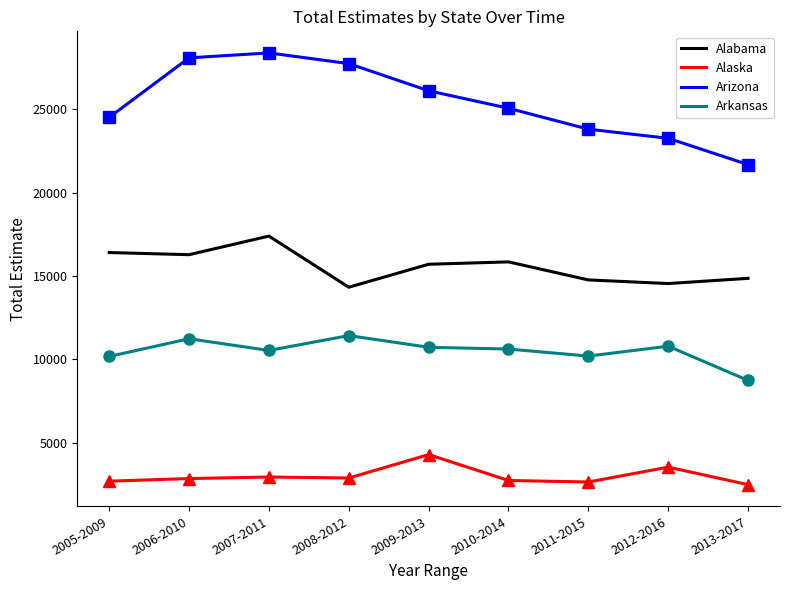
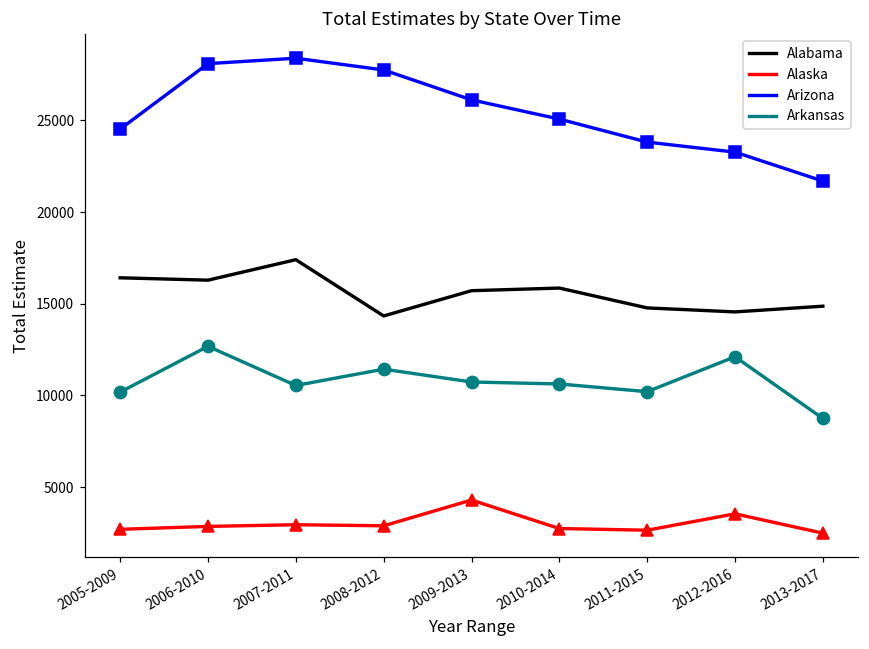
Arkansas, 2006-2010: 11200 -> 12700
Arkansas, 2012-2016: 10800 -> 12100
